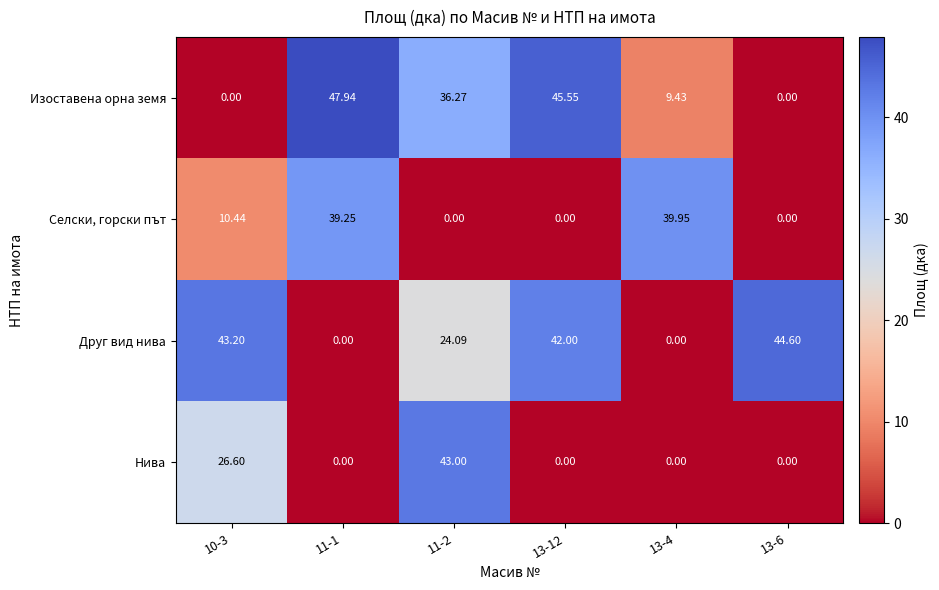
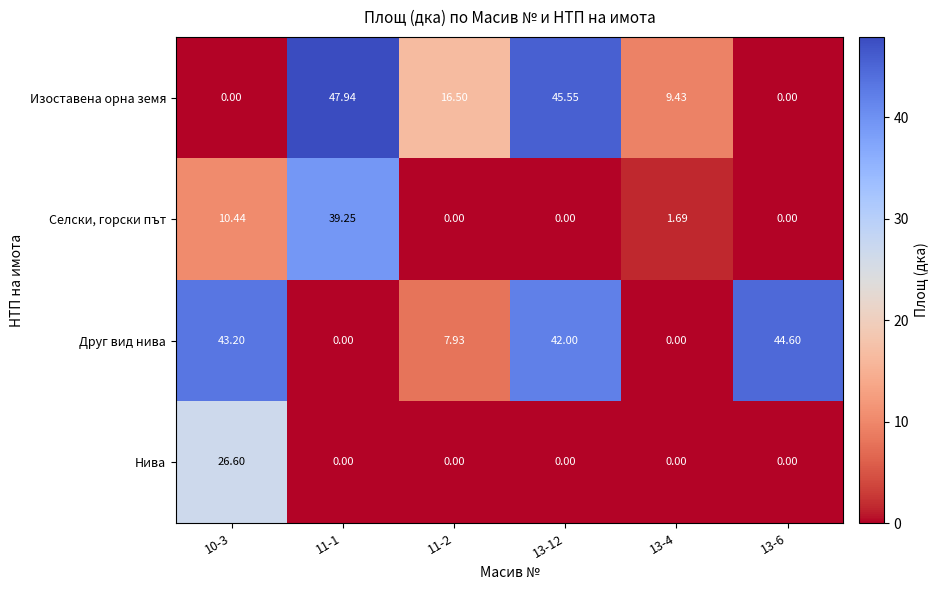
Изоставена орна земя, 11-2: 36.27 -> 16.50
Селски, горски път, 13-4: 39.95 -> 1.69
Друг вид нива, 11-2: 24.09 -> 7.93
Нива, 11-2: 43.00 -> 0.00
